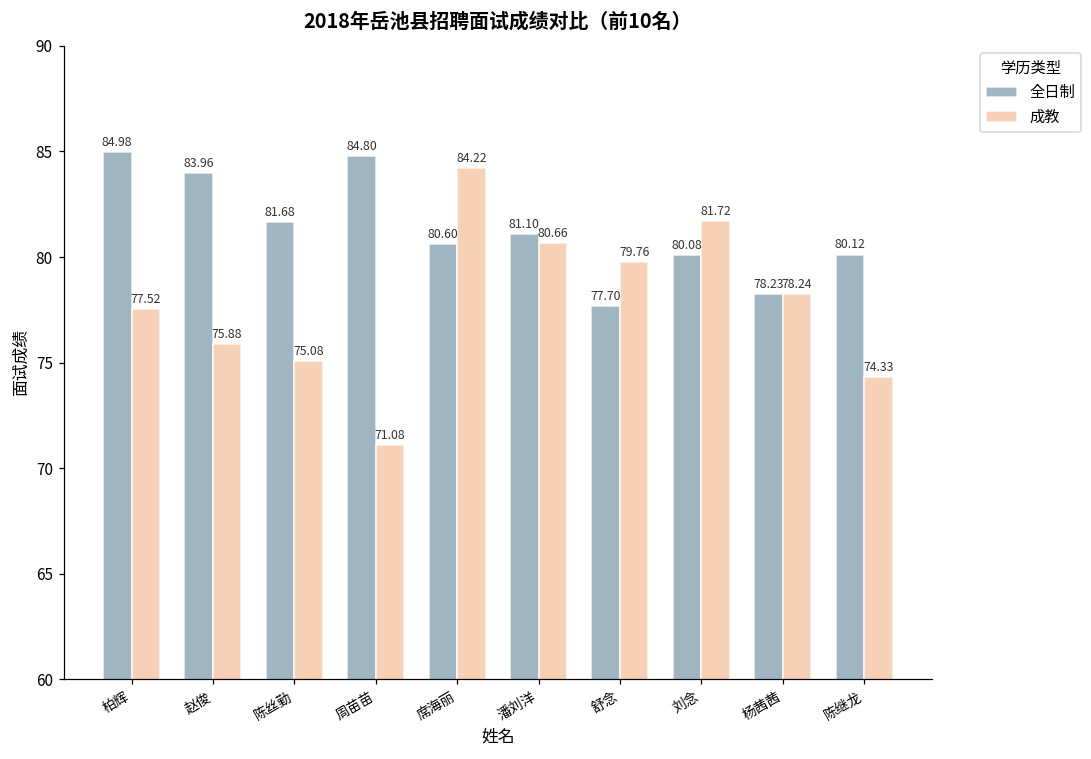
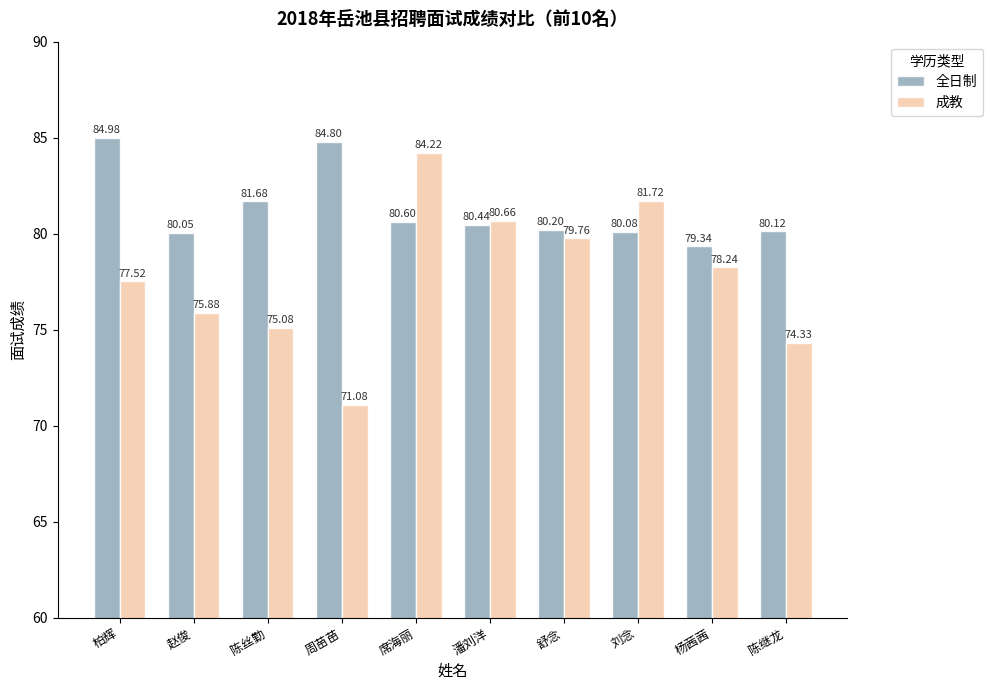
全日制, 赵俊: 83.96 -> 80.05
全日制, 潘刘洋: 81.10 -> 80.44
全日制, 舒念: 77.70 -> 80.20
全日制, 杨茜茜: 78.23 -> 79.34
